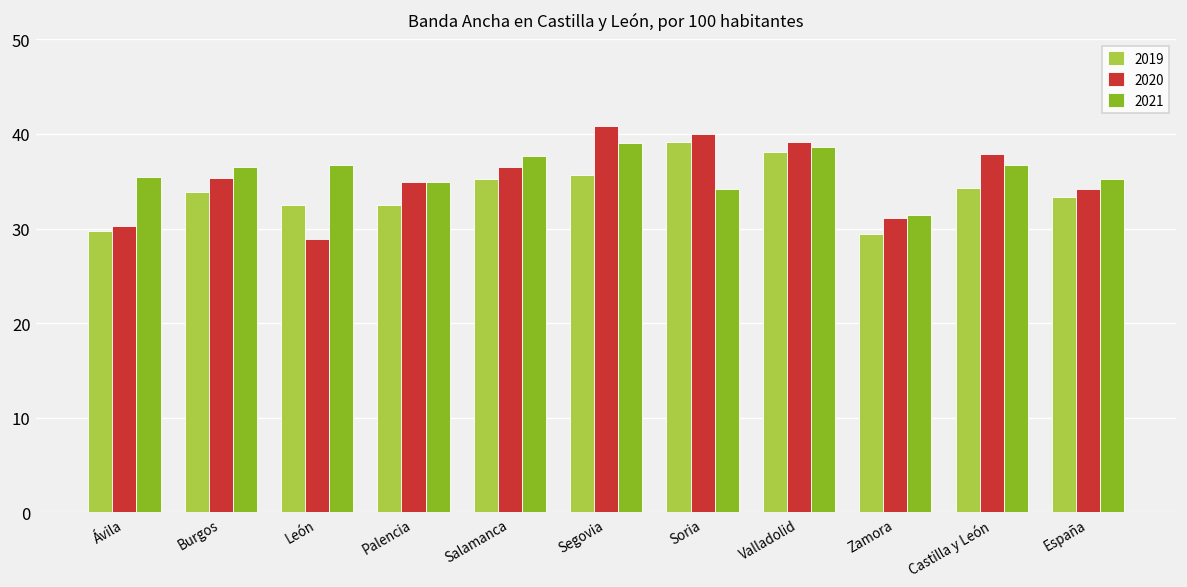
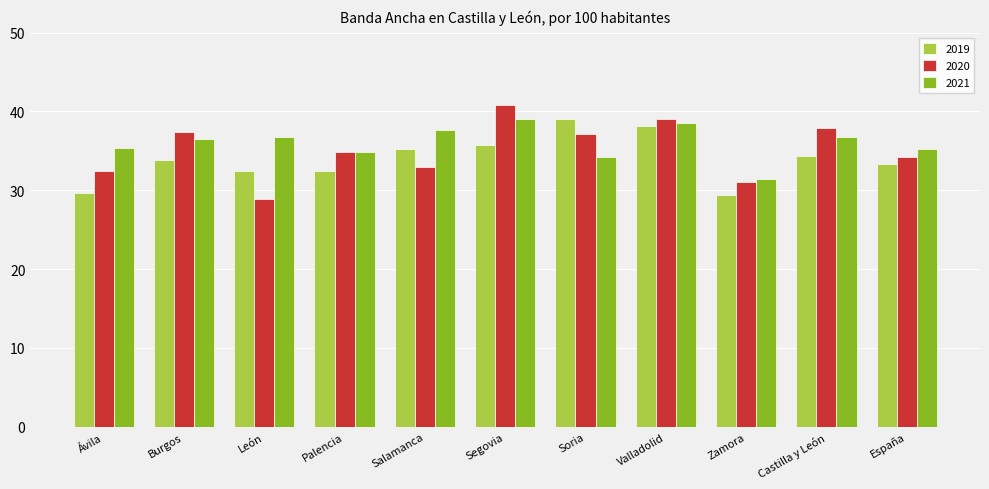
2020, Ávila: 30 -> 33
2020, Burgos: 35 -> 37
2020, Salamanca: 37 -> 33
2020, Soria: 40 -> 37
